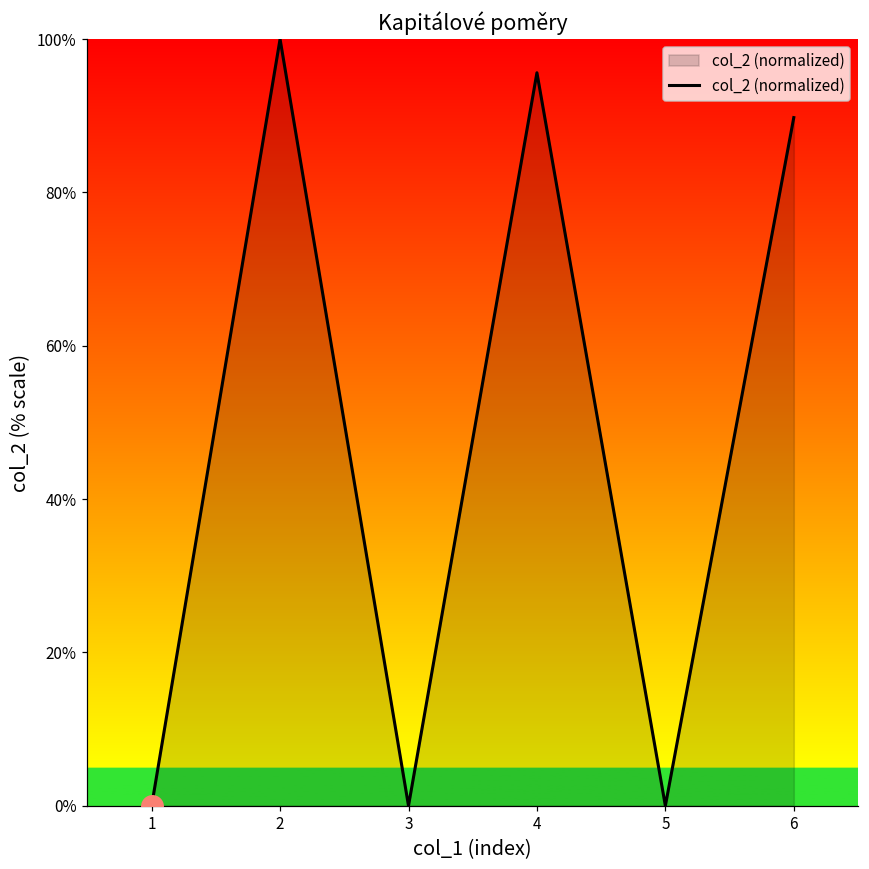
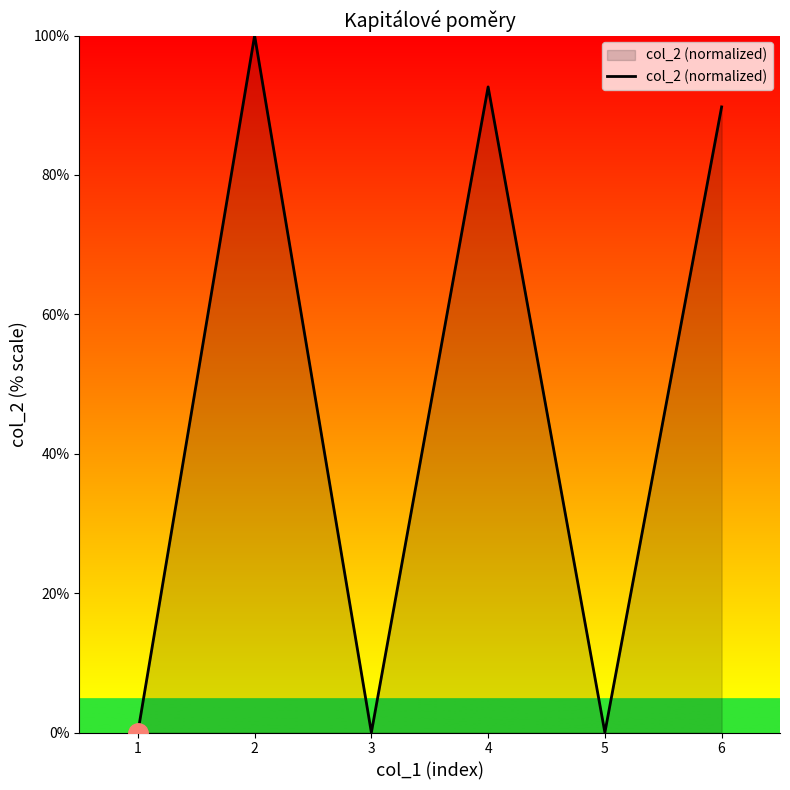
col_2 (normalized), 4: 96% -> 93%
